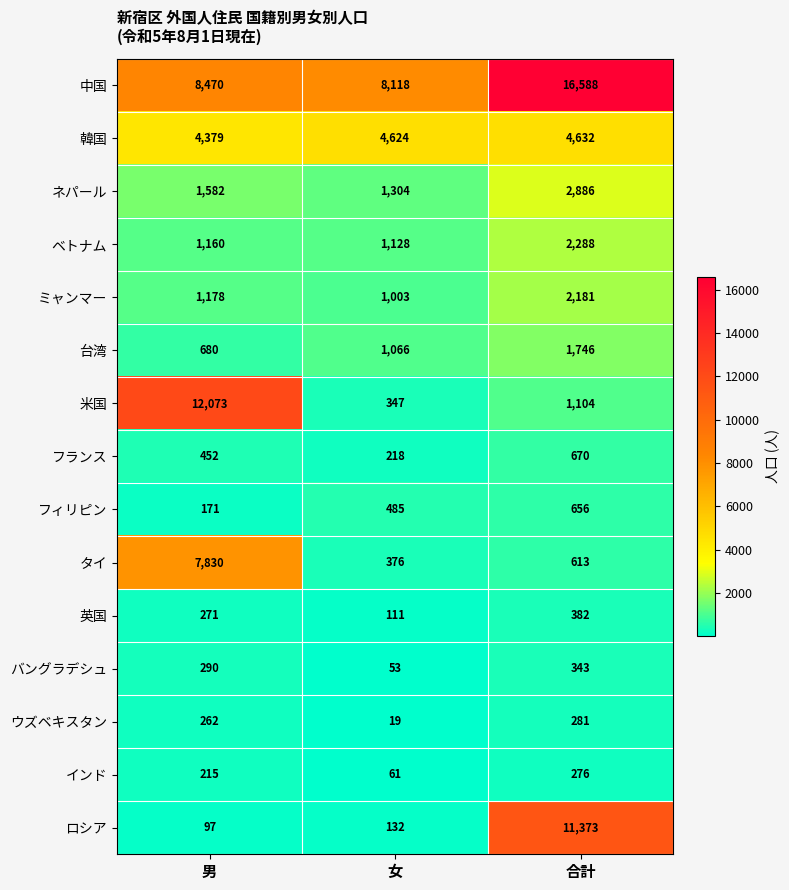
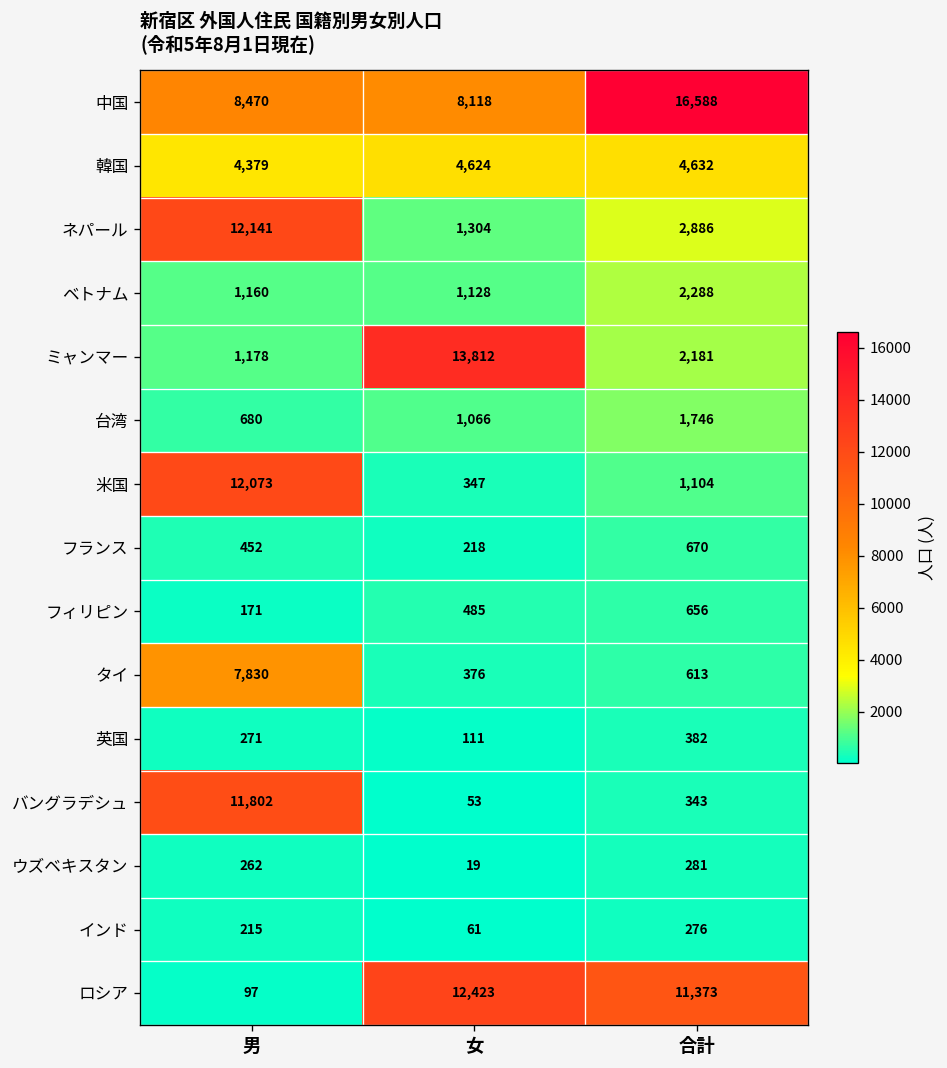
ネパール, 男: 1,582 -> 12,141
ミャンマー, 女: 1,003 -> 13,812
バングラデシュ, 男: 290 -> 11,802
ロシア, 女: 132 -> 12,423
